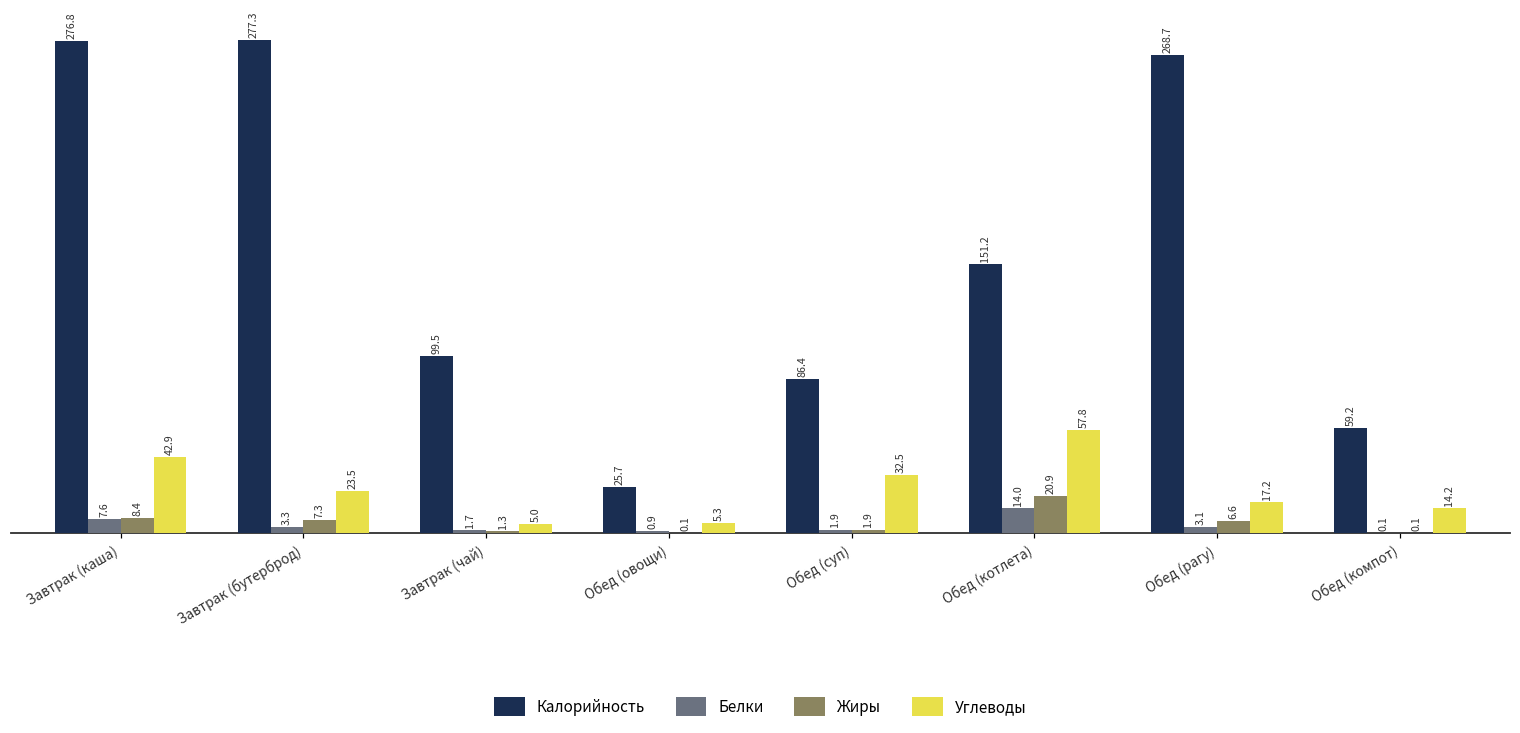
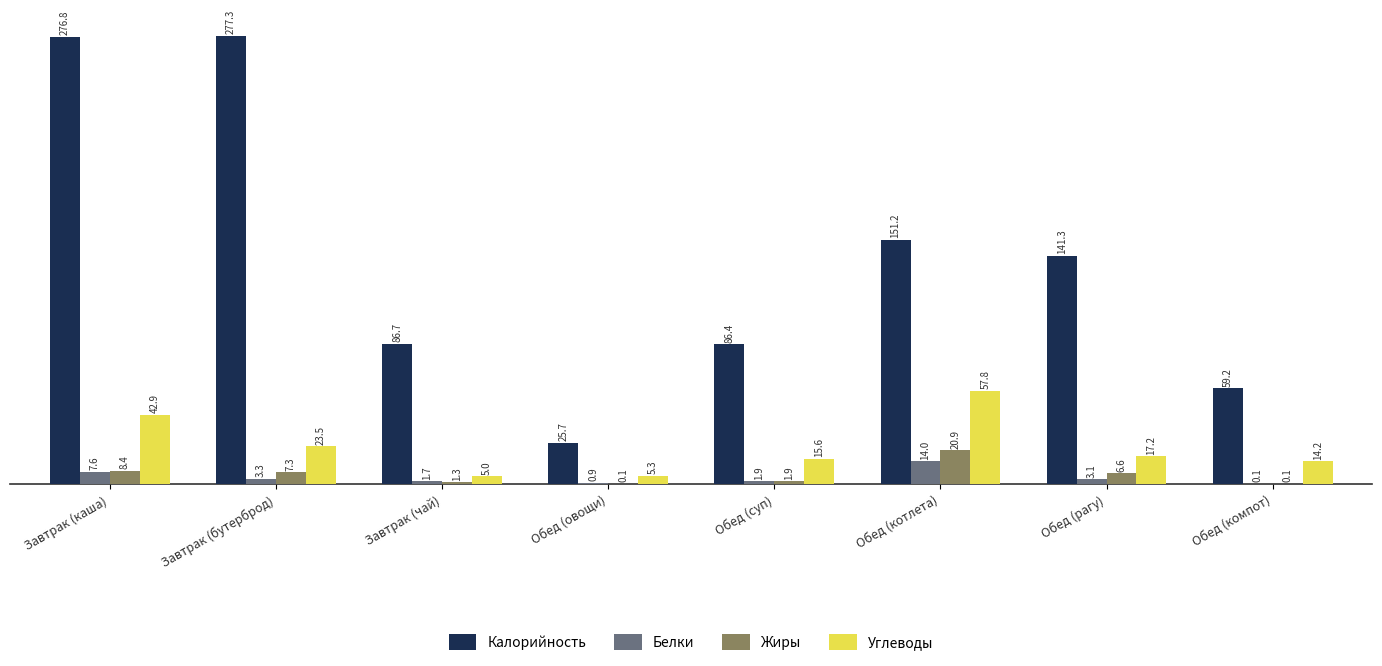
Калорийность, Завтрак (чай): 99.5 -> 86.7
Углеводы, Обед (суп): 32.5 -> 15.6
Калорийность, Обед (рагу): 268.7 -> 141.3
